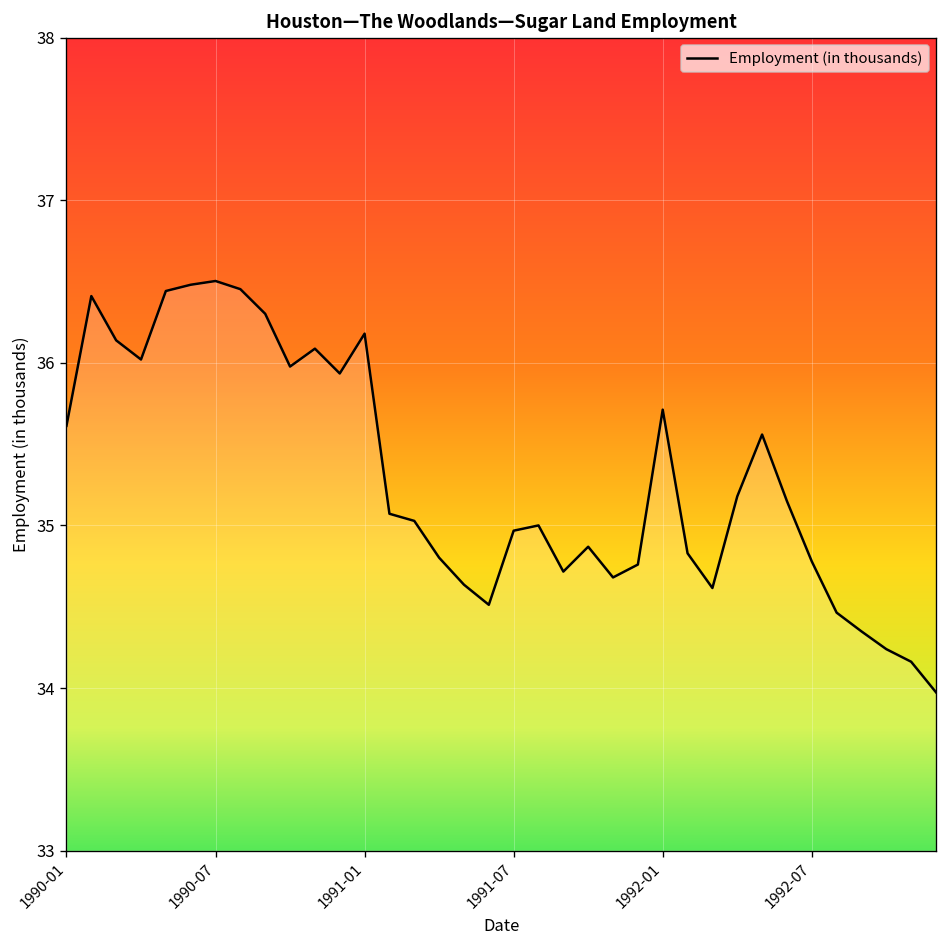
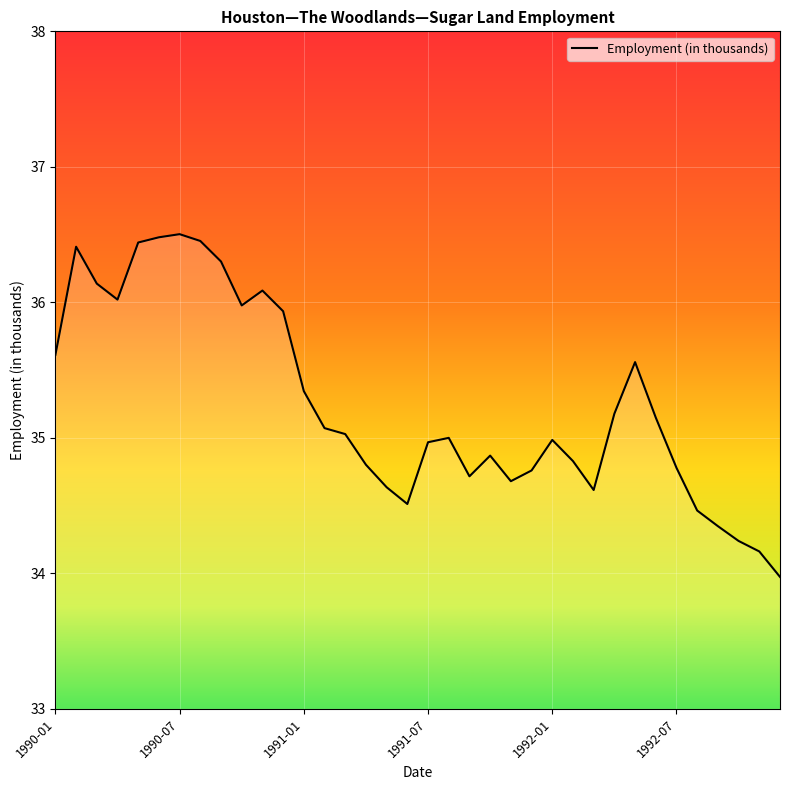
1991-01: 36.18 -> 35.34
1992-01: 35.71 -> 34.99
